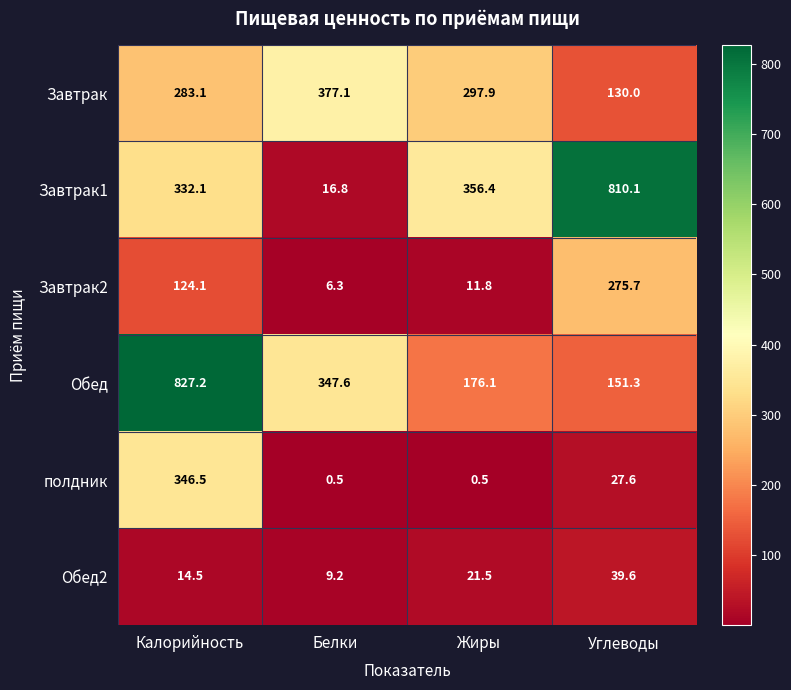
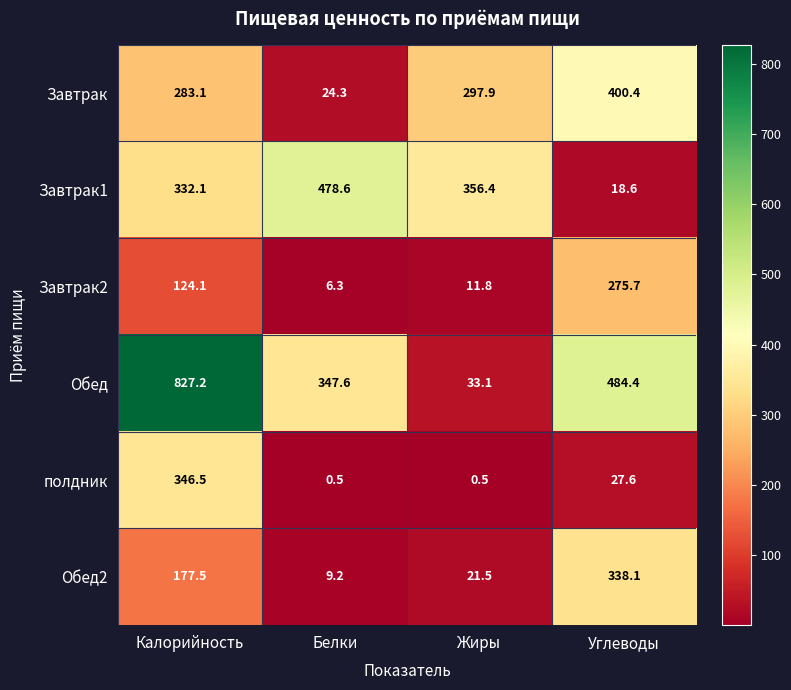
Завтрак, Белки: 377.1 -> 24.3
Завтрак, Углеводы: 130.0 -> 400.4
Завтрак1, Белки: 16.8 -> 478.6
Завтрак1, Углеводы: 810.1 -> 18.6
Обед, Жиры: 176.1 -> 33.1
Обед, Углеводы: 151.3 -> 484.4
Обед2, Калорийность: 14.5 -> 177.5
Обед2, Углеводы: 39.6 -> 338.1
